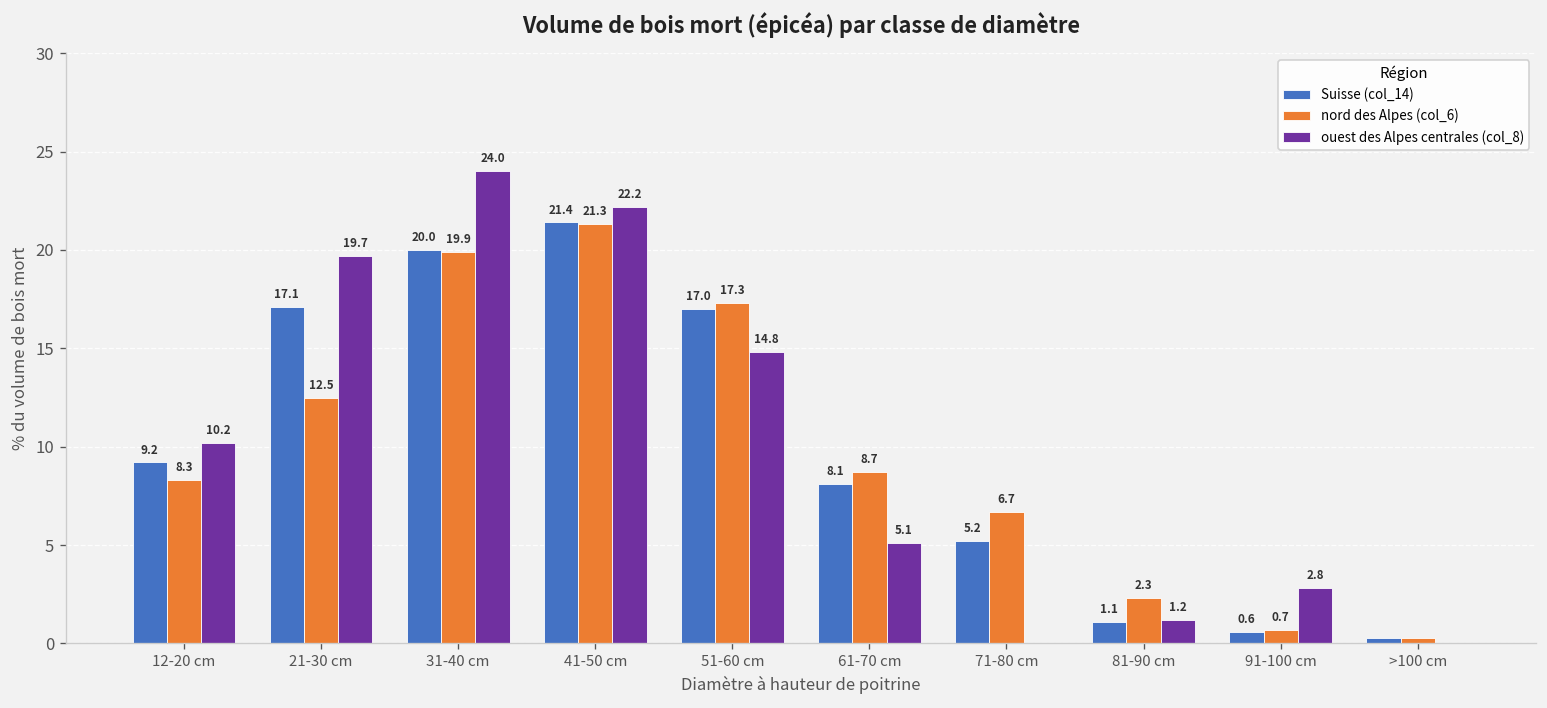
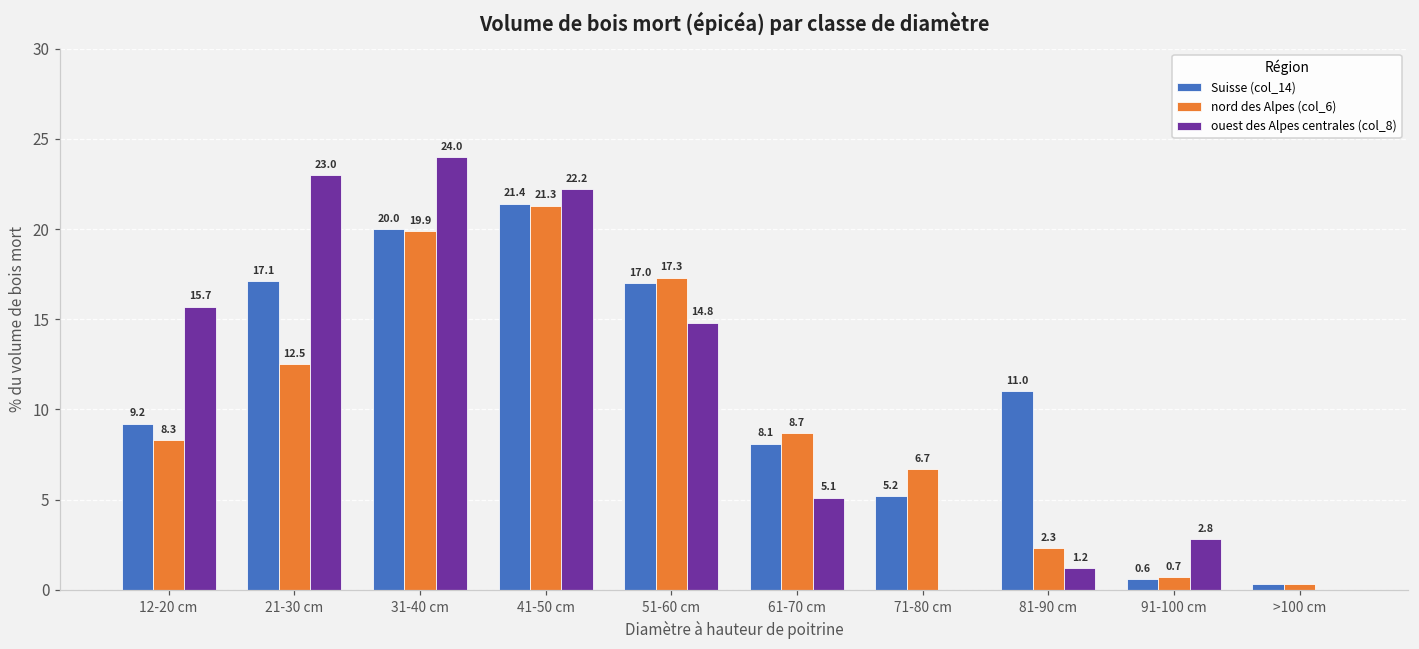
ouest des Alpes centrales (col_8), 12-20 cm: 10.2 -> 15.7
ouest des Alpes centrales (col_8), 21-30 cm: 19.7 -> 23.0
Suisse (col_14), 81-90 cm: 1.1 -> 11.0
